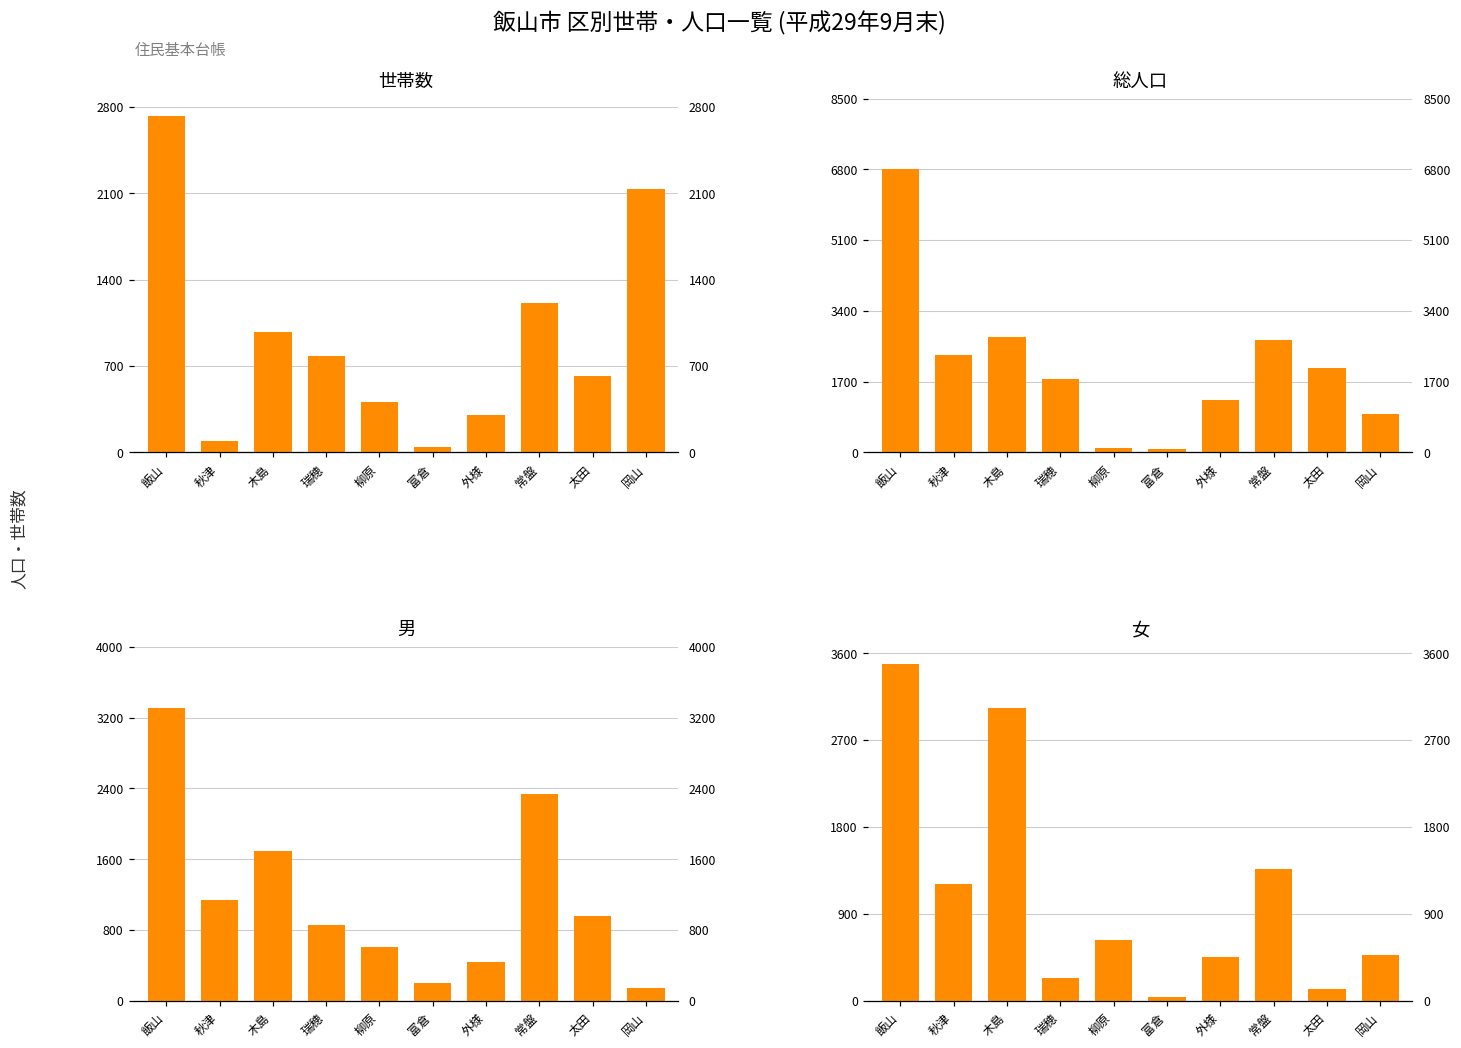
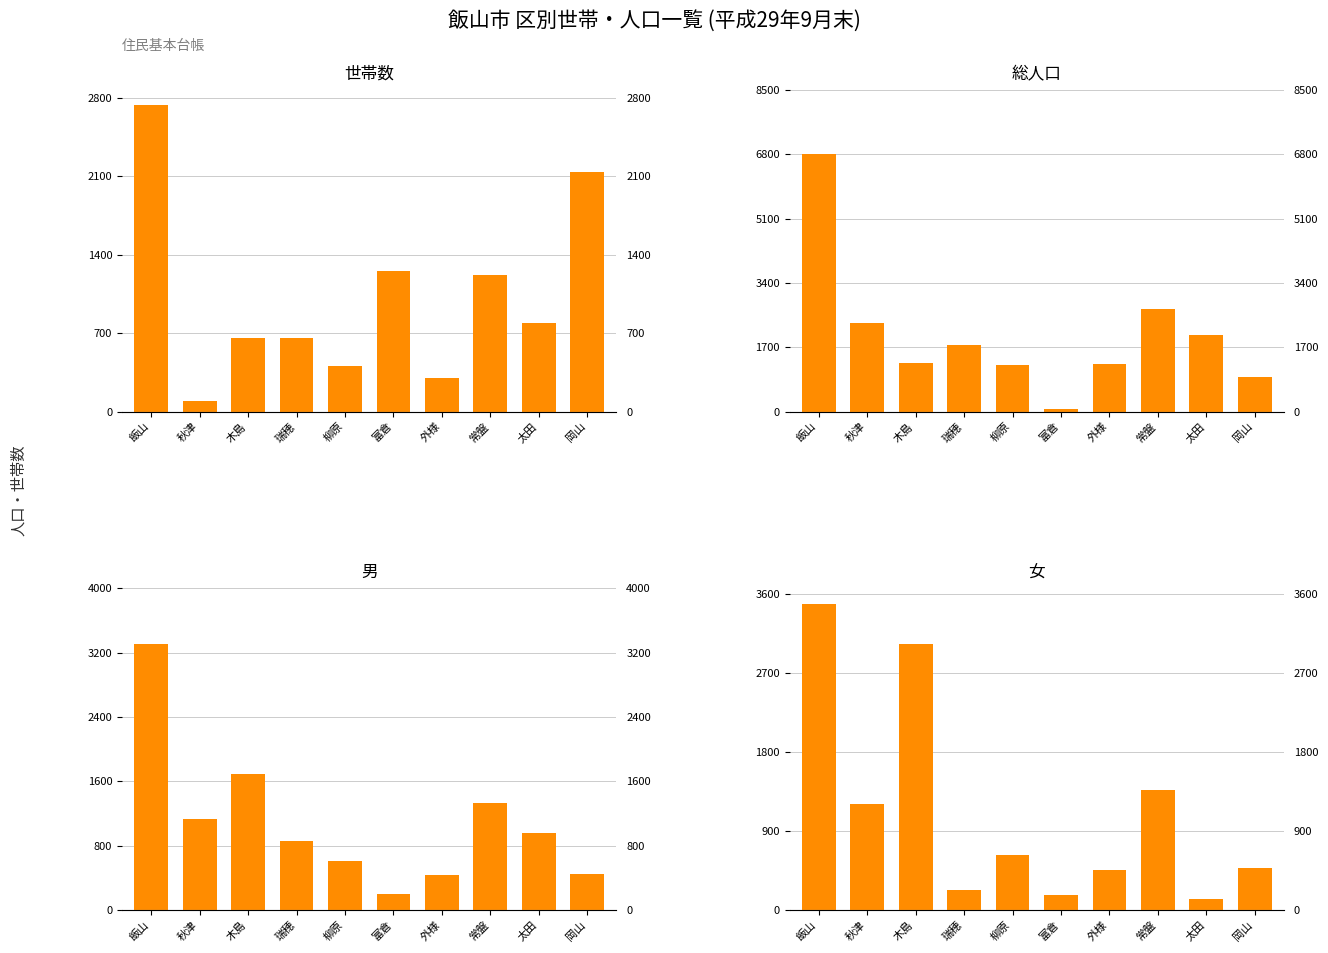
世帯数, 木島: 970 -> 650
世帯数, 瑞穂: 790 -> 660
世帯数, 富倉: 50 -> 1260
世帯数, 太田: 620 -> 790
総人口, 木島: 2800 -> 1300
総人口, 柳原: 100 -> 1200
男, 常盤: 2300 -> 1300
男, 岡山: 100 -> 400
女, 富倉: 0 -> 200
